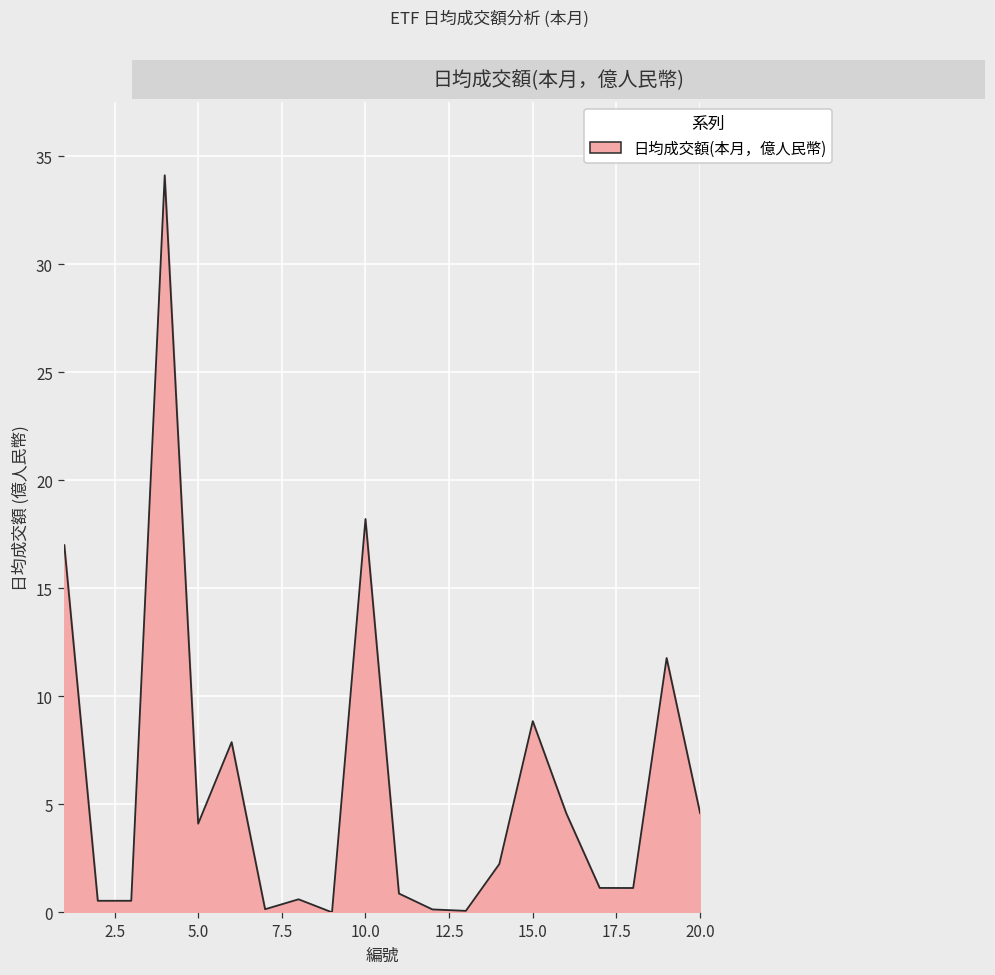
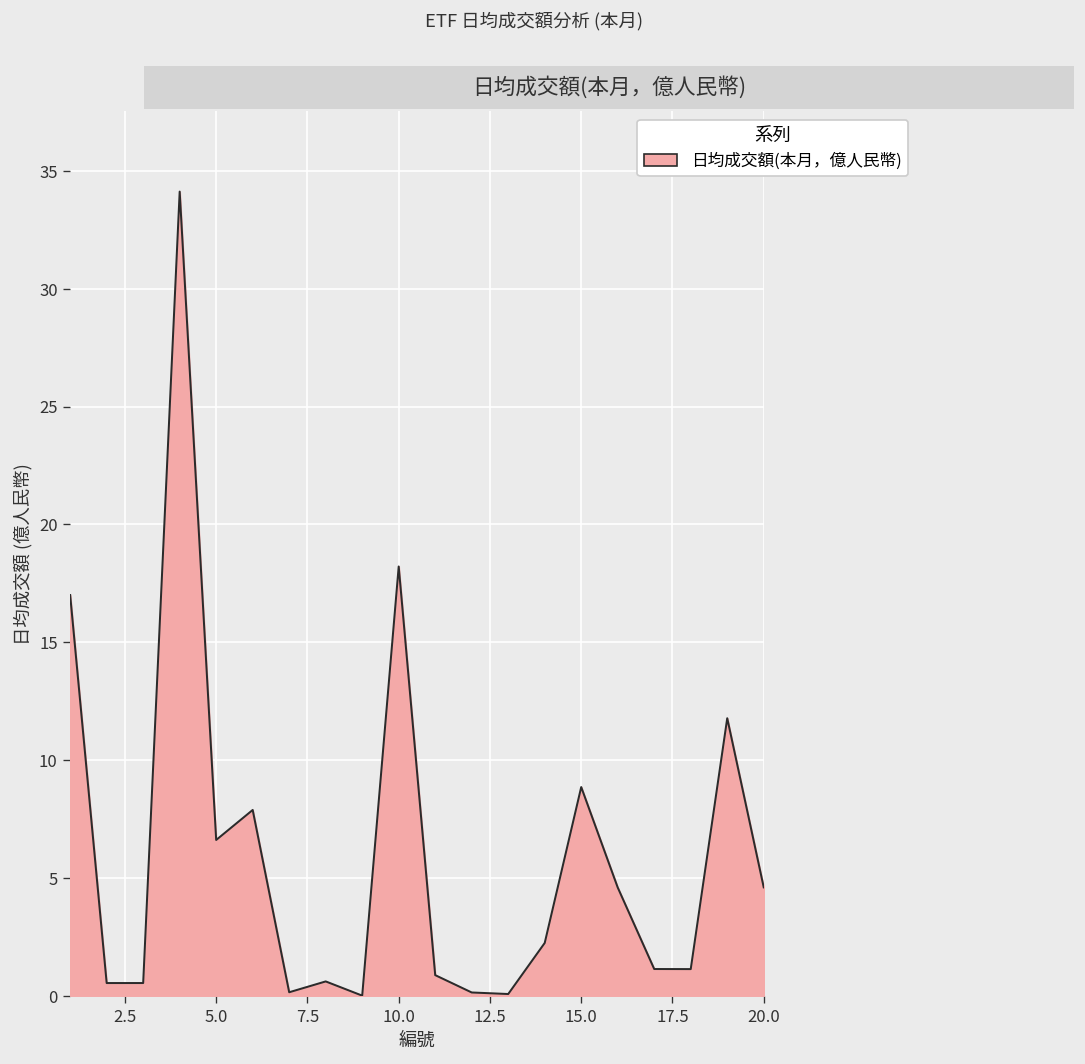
5.0: 4.1 -> 6.6
